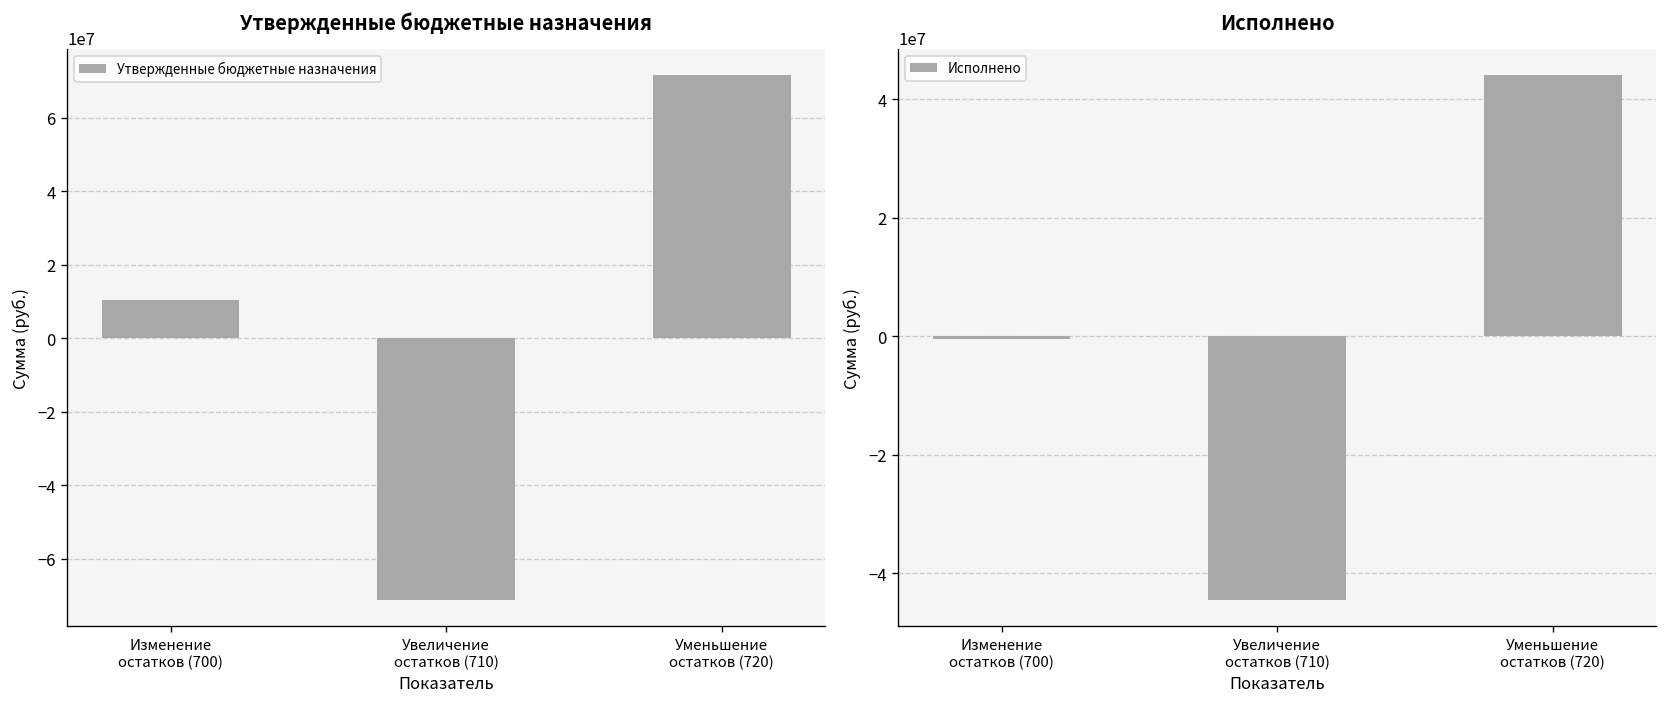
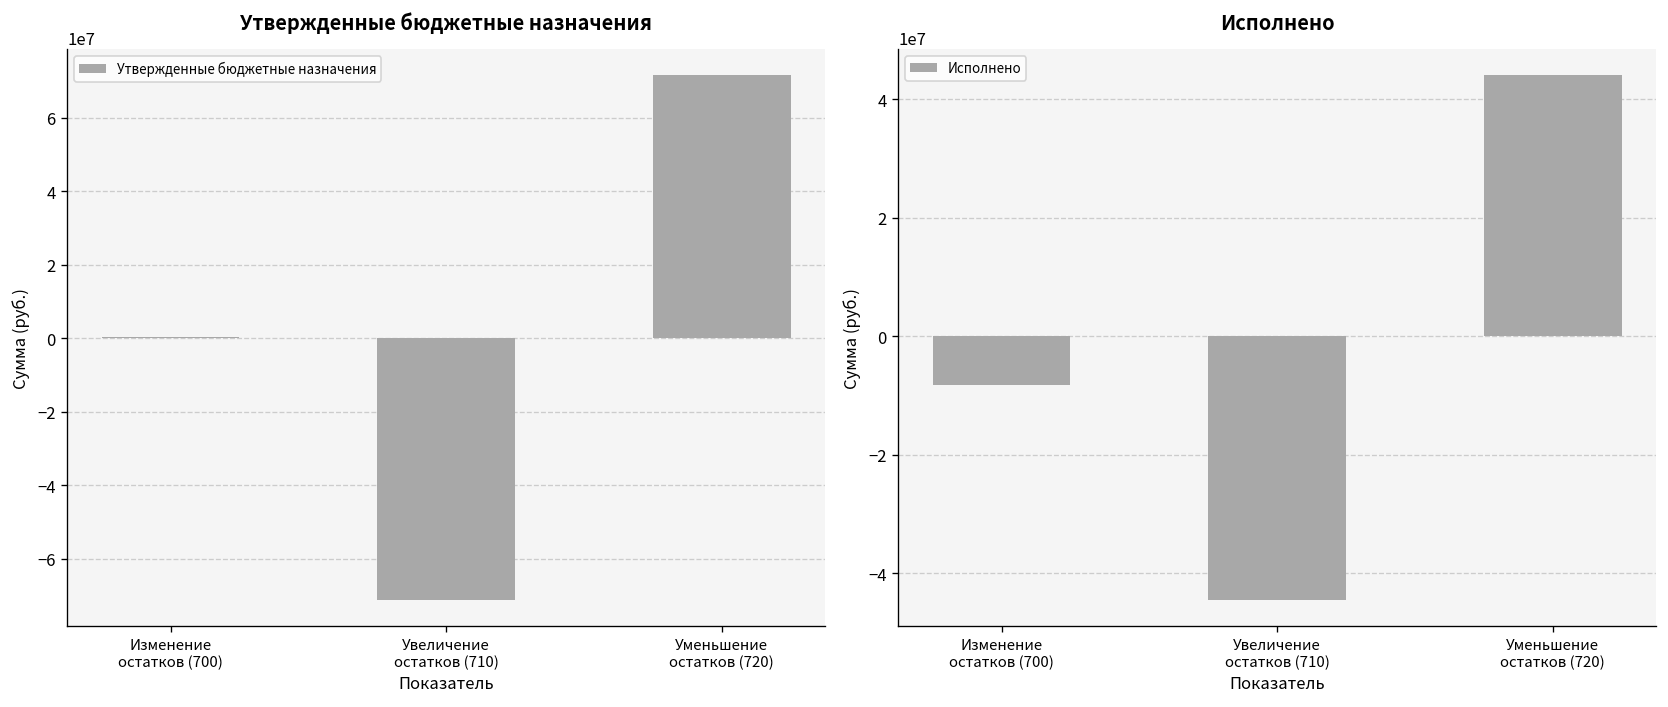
Утвержденные бюджетные назначения, Изменение остатков (700): 10000000 -> 0
Исполнено, Изменение остатков (700): 0 -> -8000000
